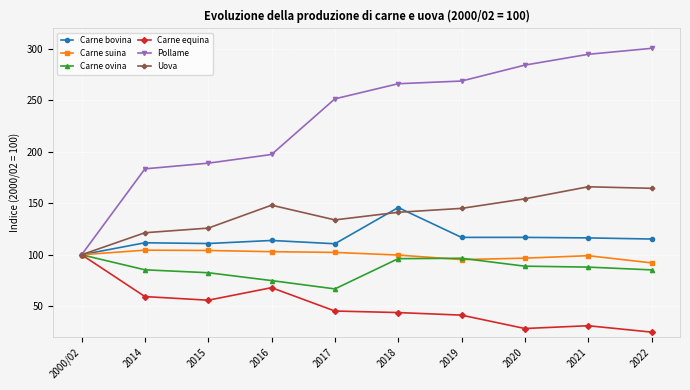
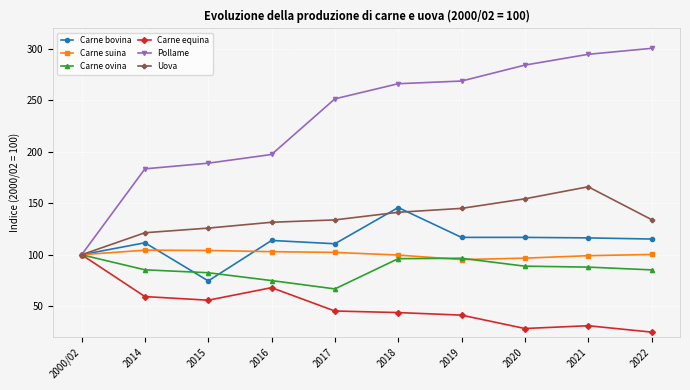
Carne bovina, 2015: 111 -> 75
Uova, 2016: 148 -> 132
Carne suina, 2022: 92 -> 100
Uova, 2022: 165 -> 134
